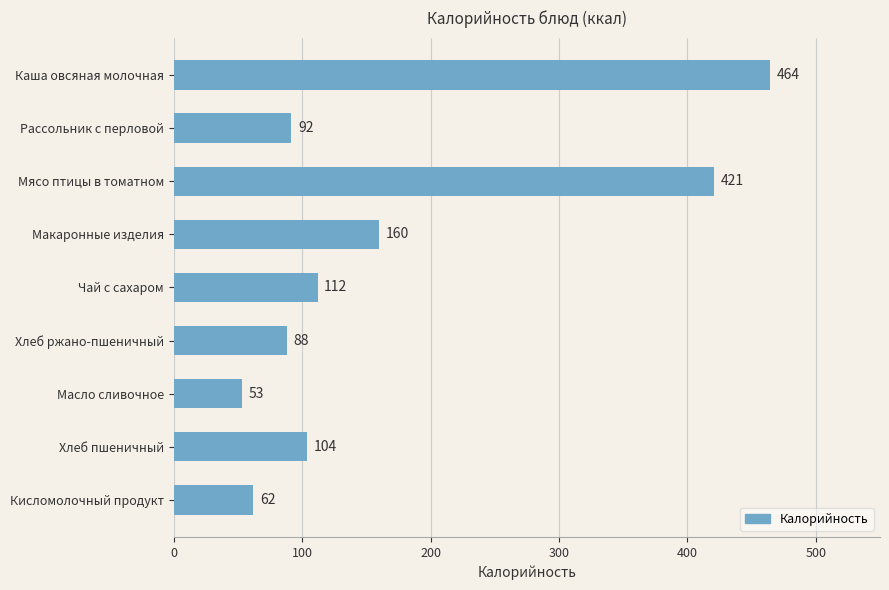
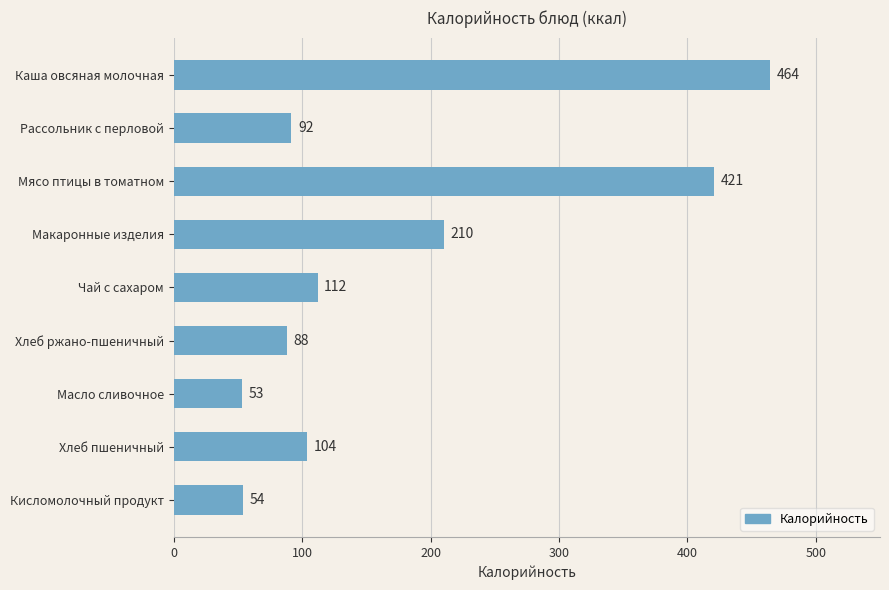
Макаронные изделия: 160 -> 210
Кисломолочный продукт: 62 -> 54
